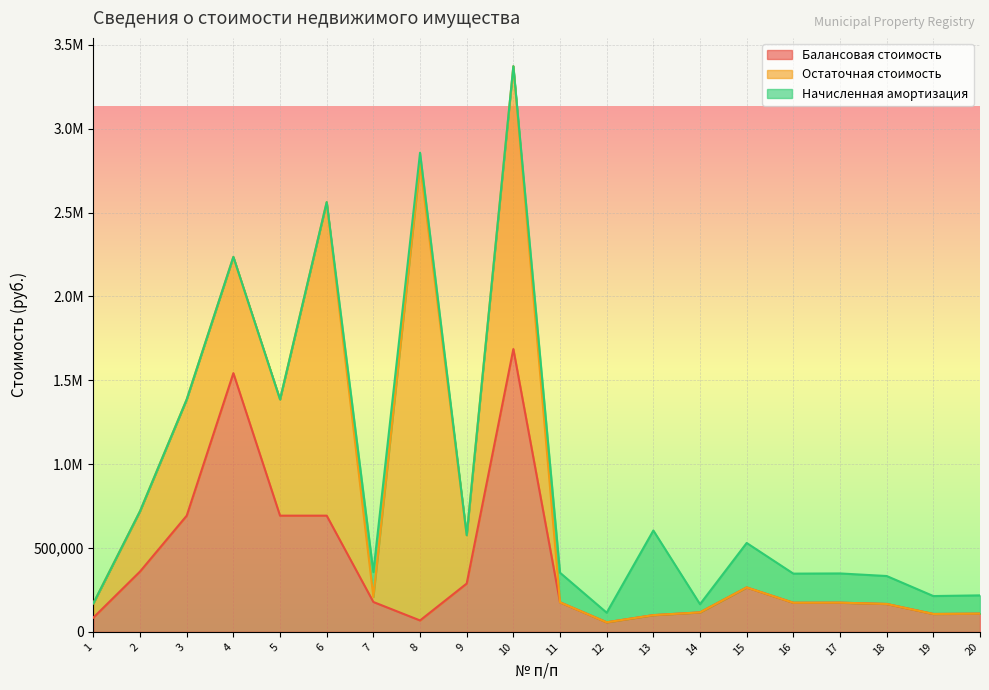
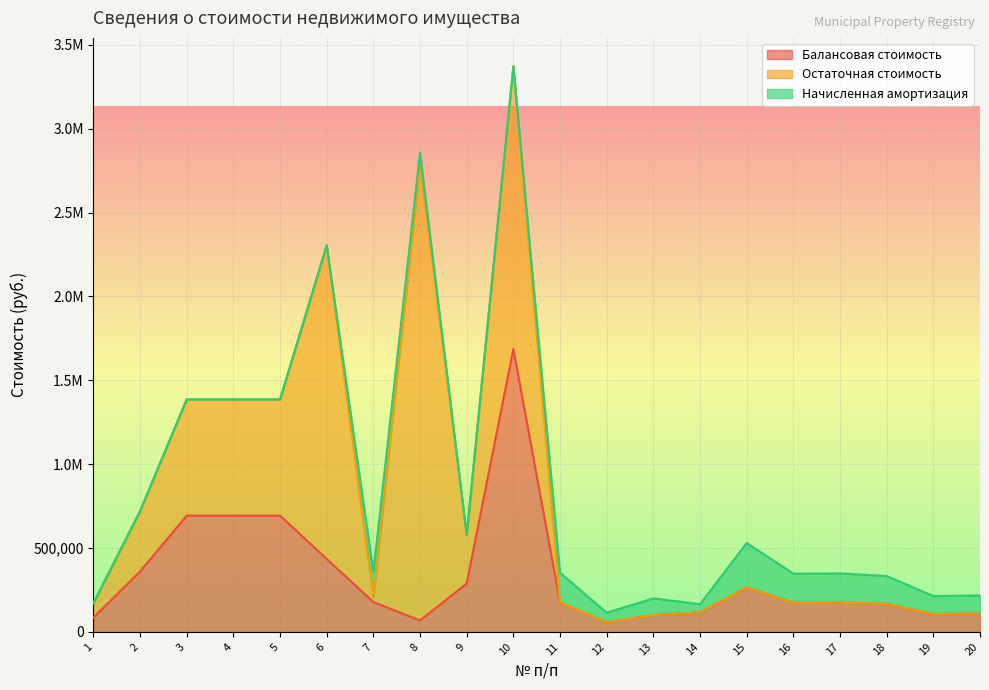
Балансовая стоимость, 4: 1,540,000 -> 690,000
Балансовая стоимость, 6: 690,000 -> 430,000
Начисленная амортизация, 13: 500,000 -> 100,000
